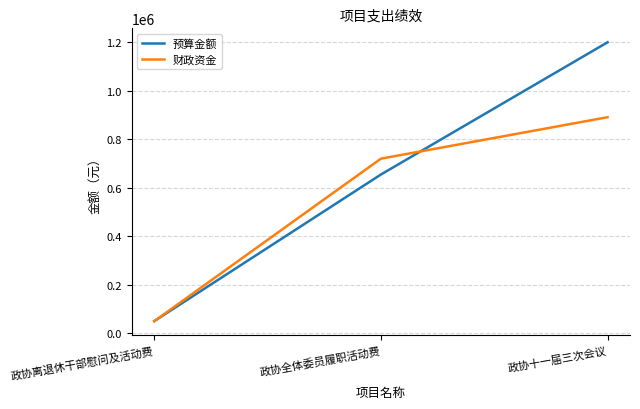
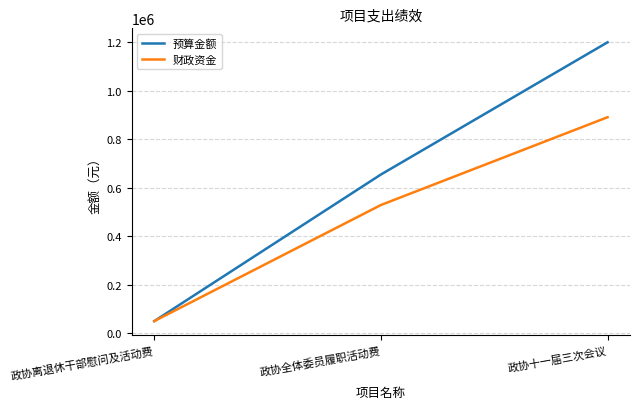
财政资金, 政协全体委员履职活动费: 720000 -> 530000
